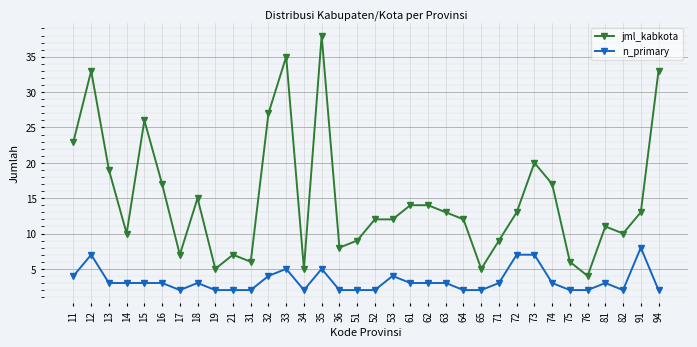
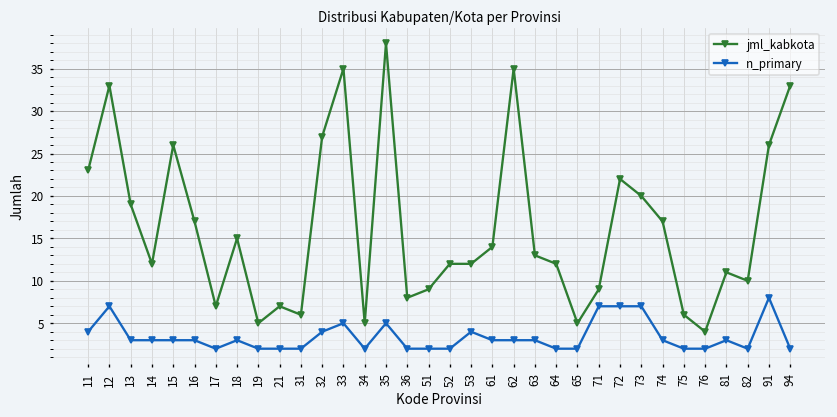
jml_kabkota, 14: 10 -> 12
jml_kabkota, 62: 14 -> 35
n_primary, 71: 3 -> 7
jml_kabkota, 72: 13 -> 22
jml_kabkota, 91: 13 -> 26
